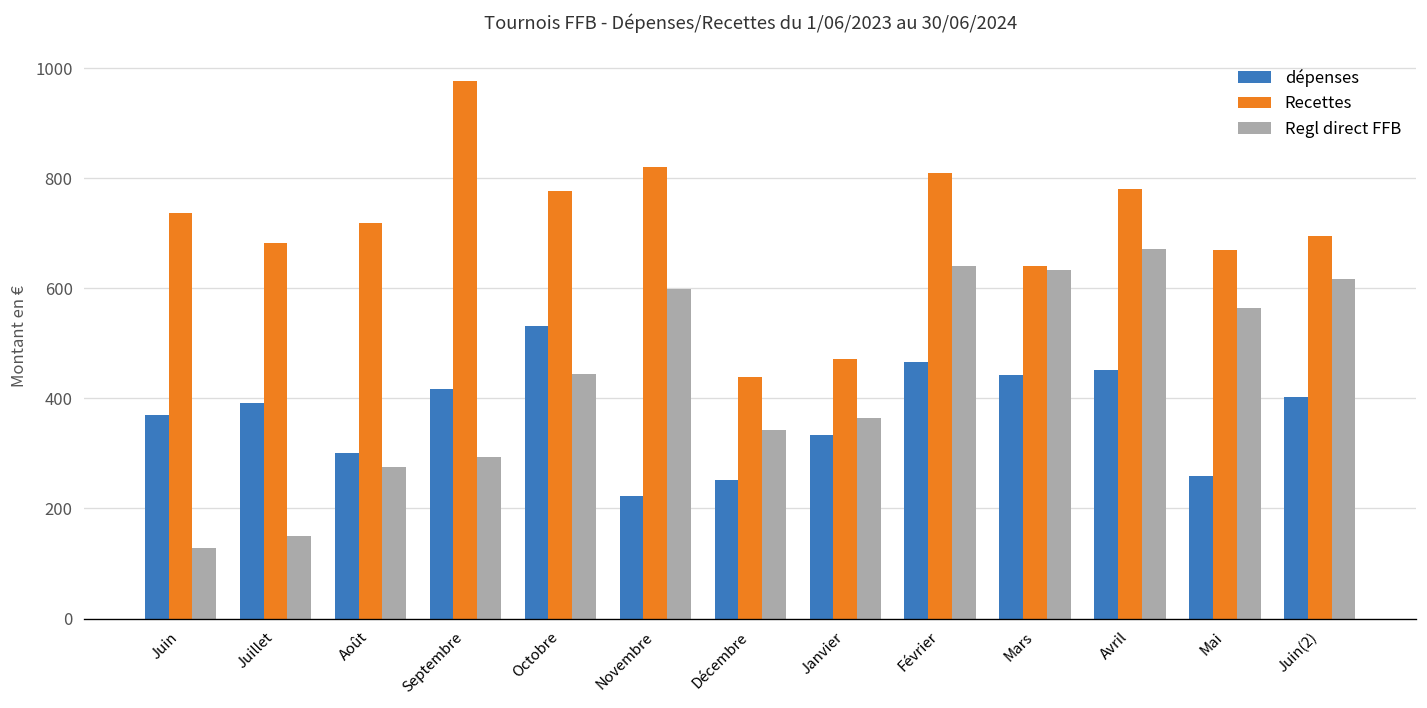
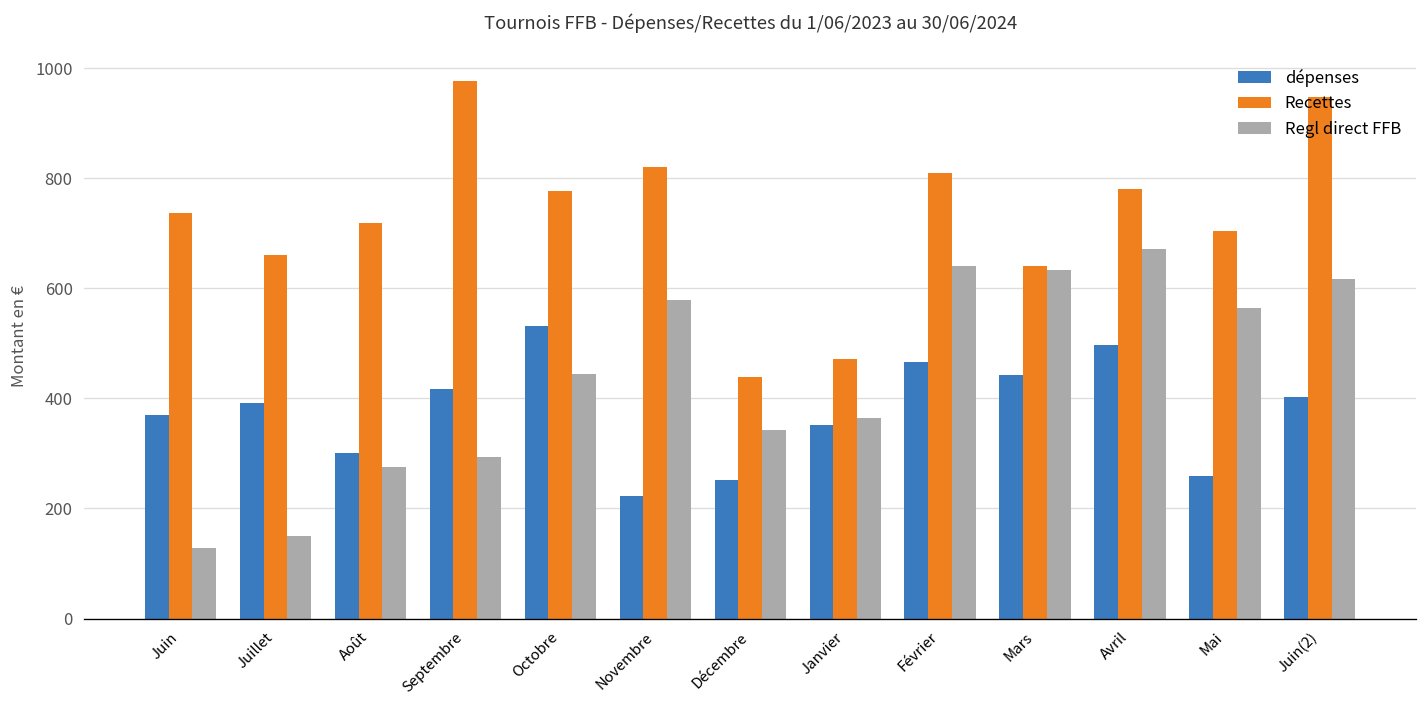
Recettes, Juillet: 680 -> 660
Regl direct FFB, Novembre: 600 -> 580
dépenses, Janvier: 330 -> 350
dépenses, Avril: 450 -> 500
Recettes, Mai: 670 -> 710
Recettes, Juin(2): 700 -> 950
